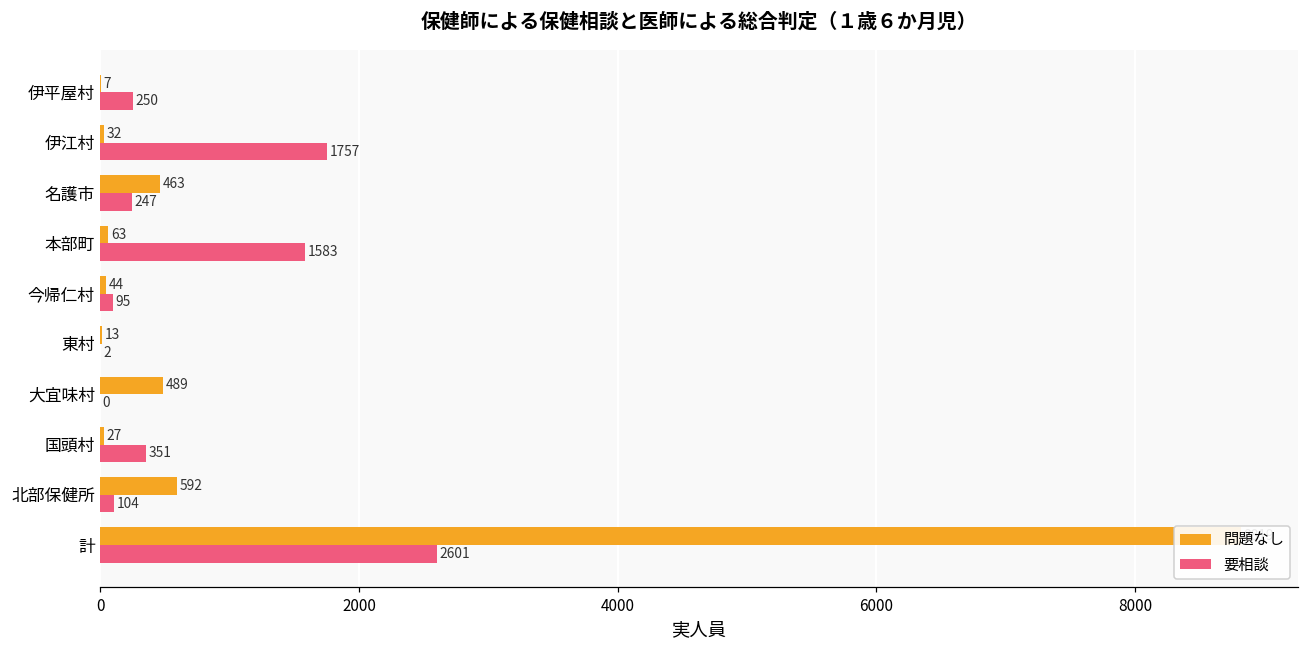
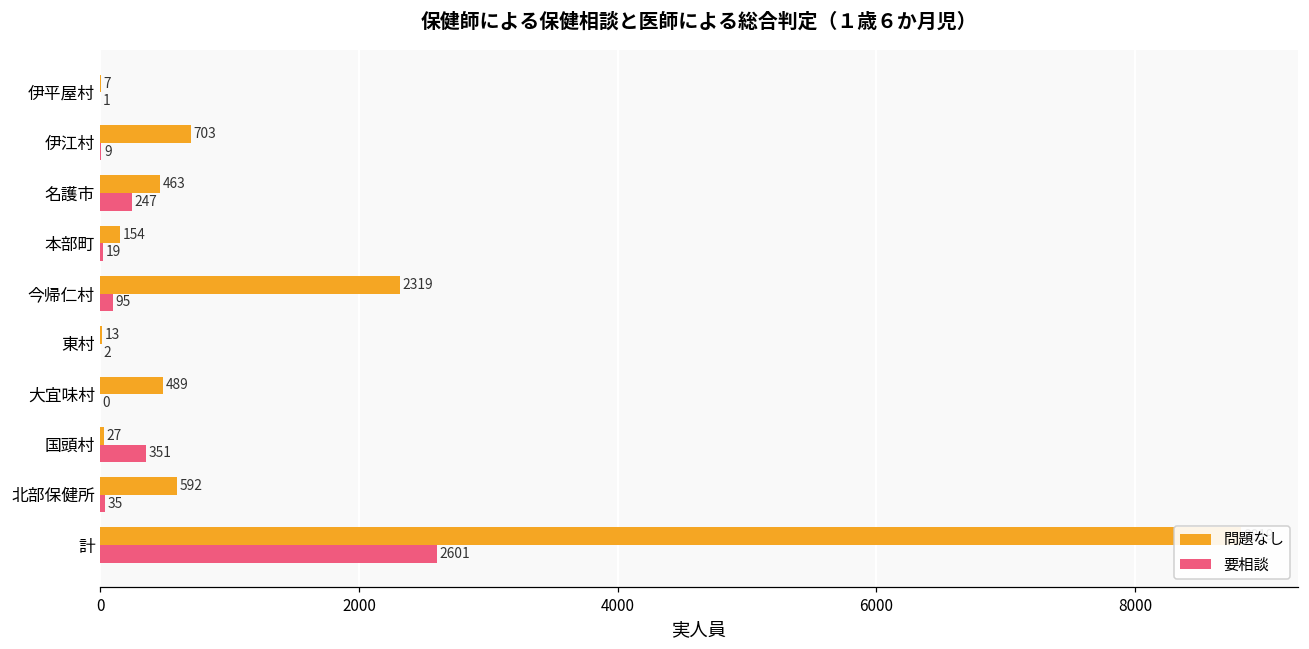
要相談, 伊平屋村: 250 -> 1
問題なし, 伊江村: 32 -> 703
要相談, 伊江村: 1757 -> 9
問題なし, 本部町: 63 -> 154
要相談, 本部町: 1583 -> 19
問題なし, 今帰仁村: 44 -> 2319
要相談, 北部保健所: 104 -> 35
